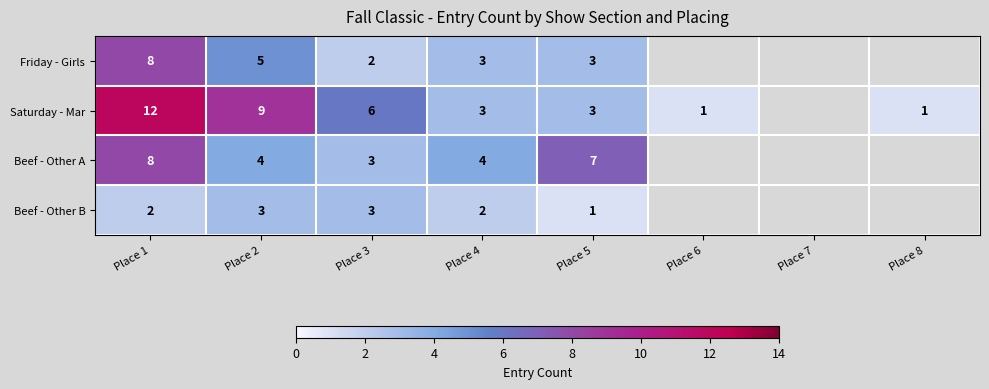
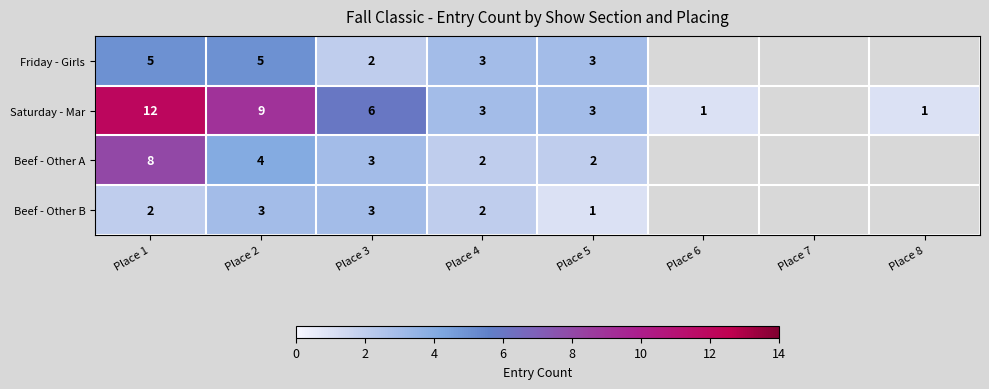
Friday - Girls, Place 1: 8 -> 5
Beef - Other A, Place 4: 4 -> 2
Beef - Other A, Place 5: 7 -> 2
